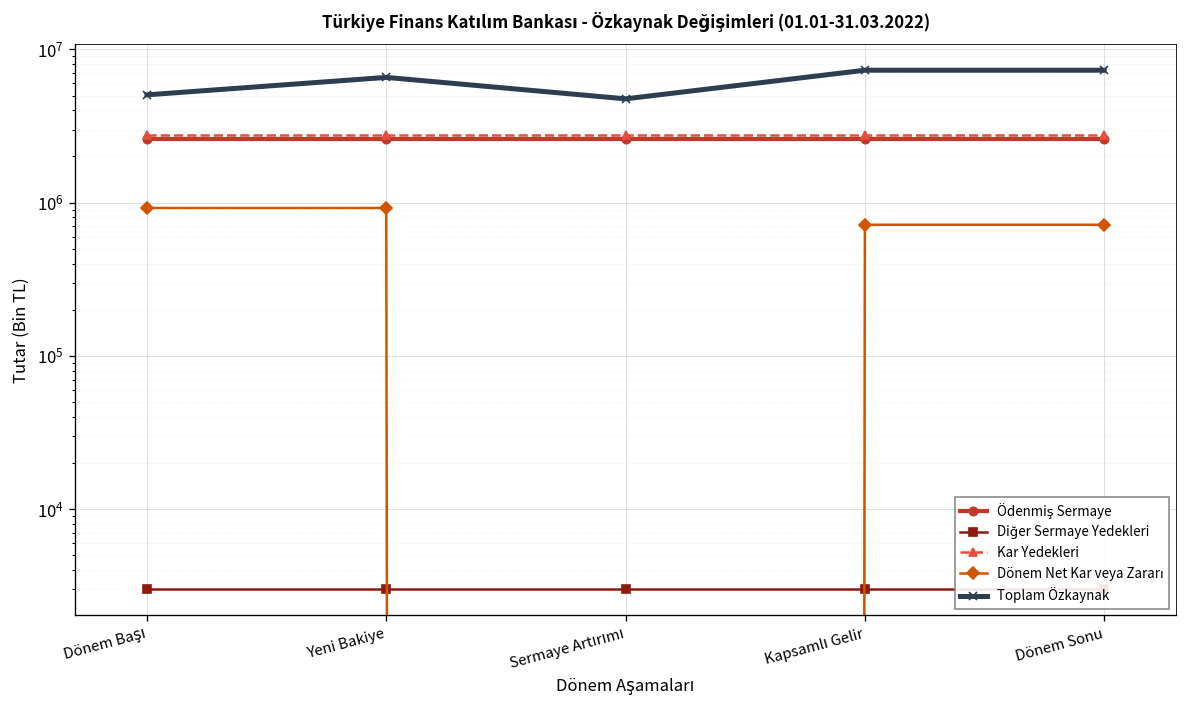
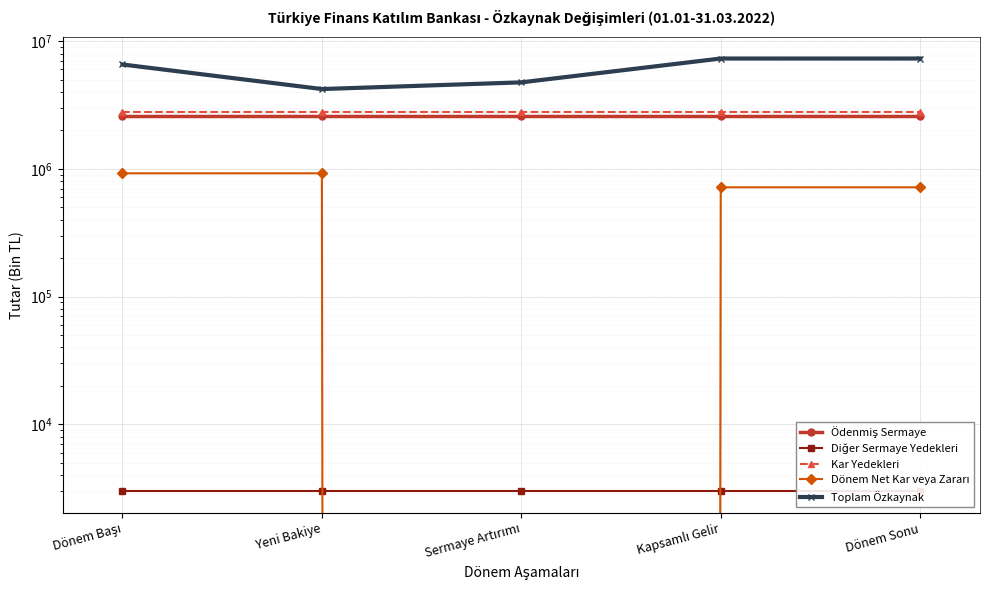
Toplam Özkaynak, Dönem Başı: 5100000 -> 7000000
Toplam Özkaynak, Yeni Bakiye: 7000000 -> 4200000
